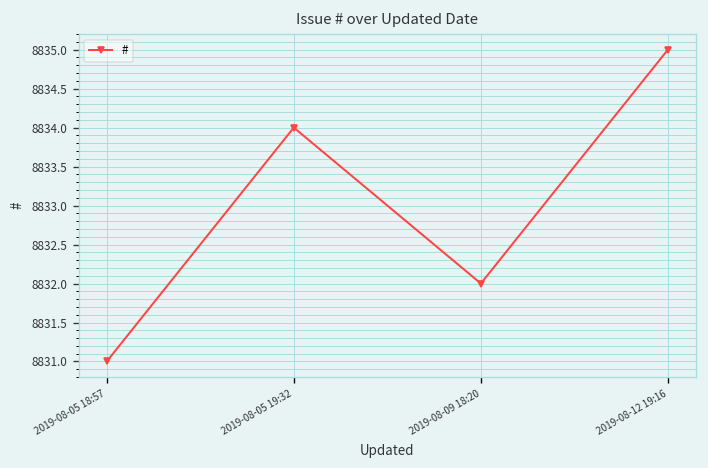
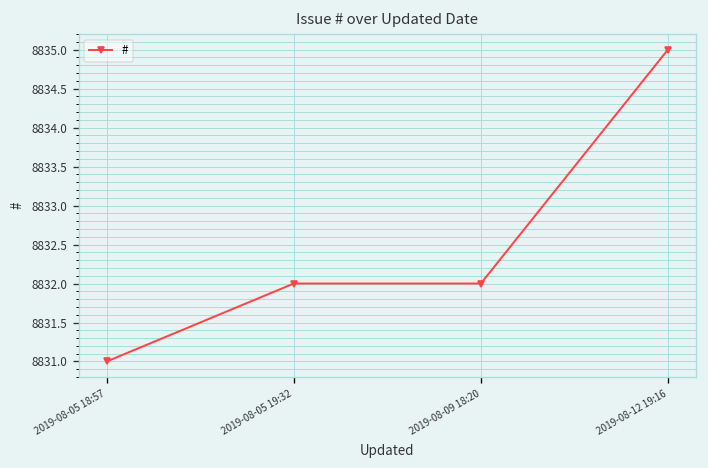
2019-08-05 19:32: 8834 -> 8832
